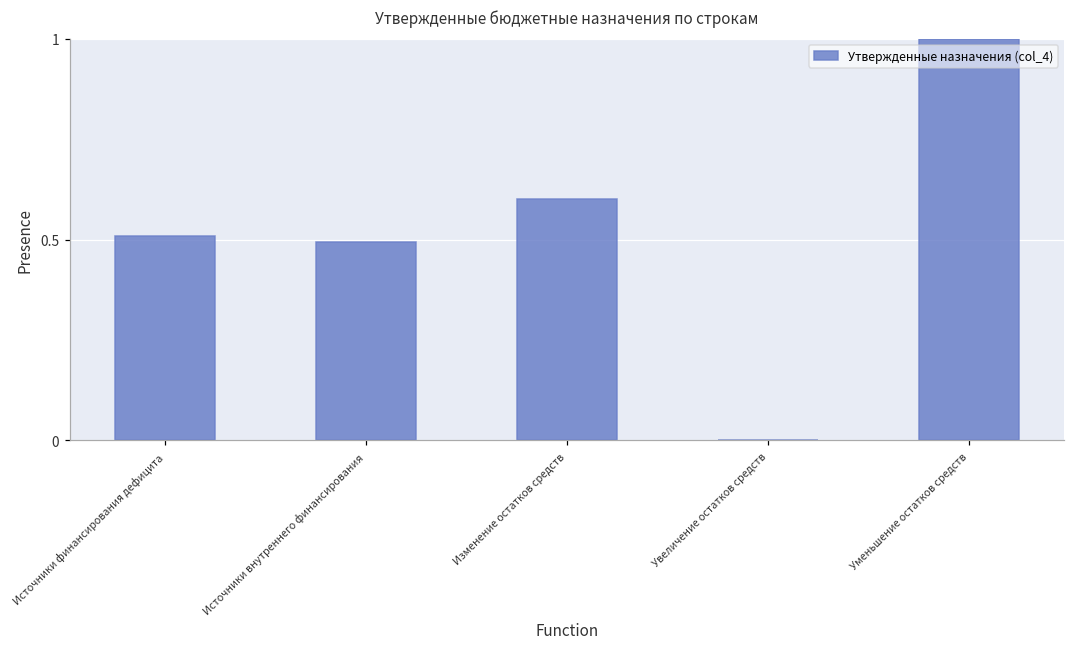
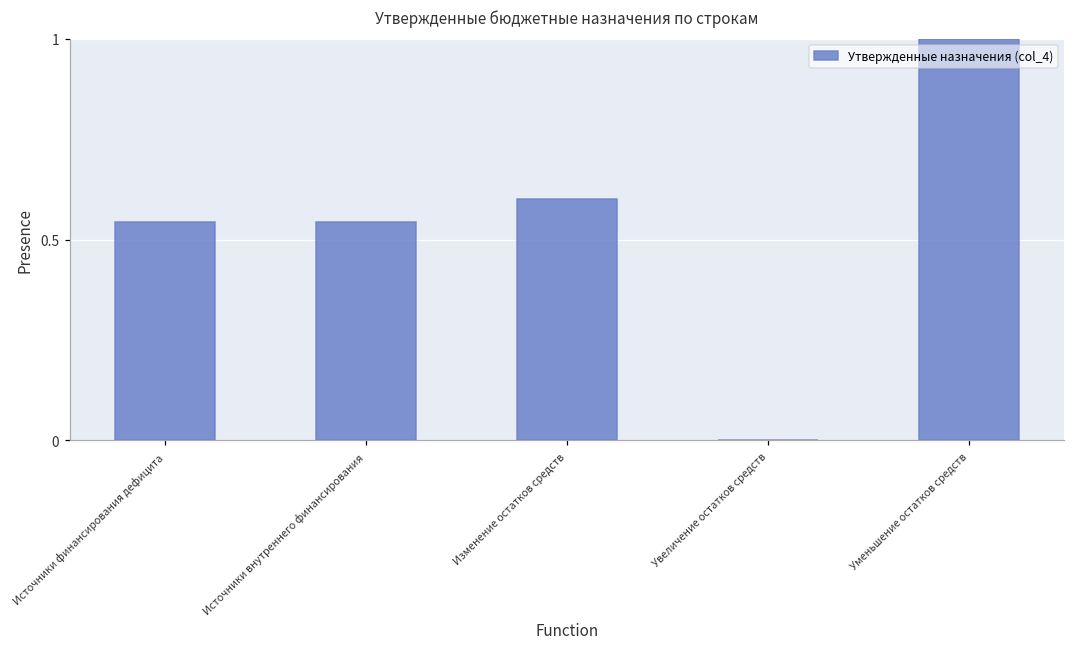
Источники финансирования дефицита: 0.51 -> 0.54
Источники внутреннего финансирования: 0.49 -> 0.54
